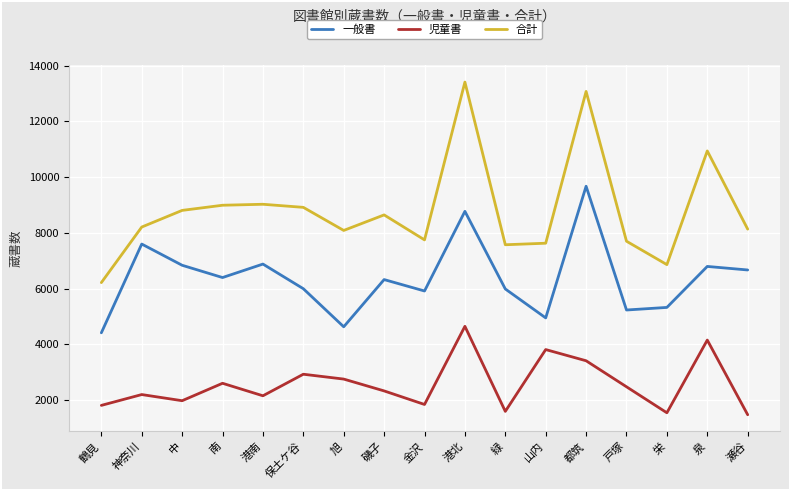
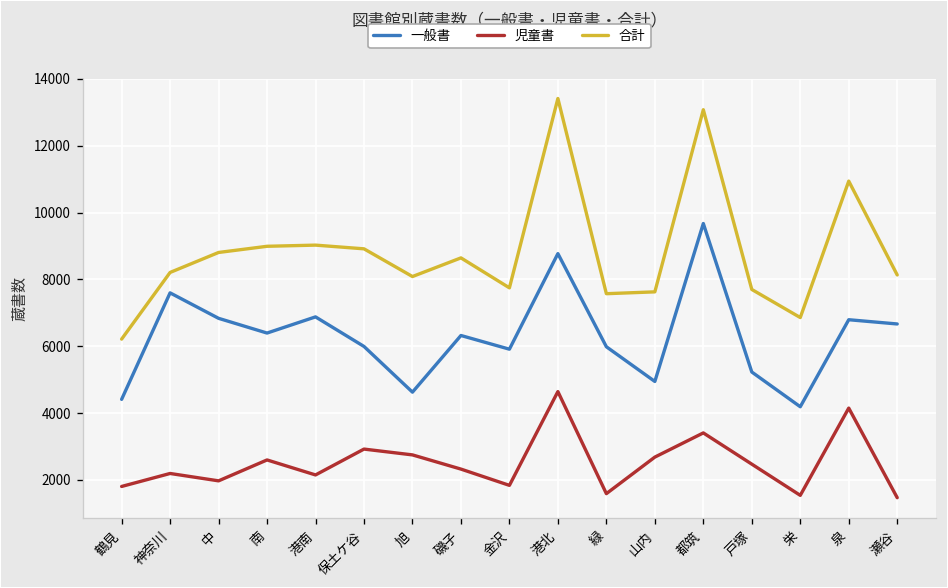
児童書, 山内: 3800 -> 2700
一般書, 栄: 5300 -> 4200
